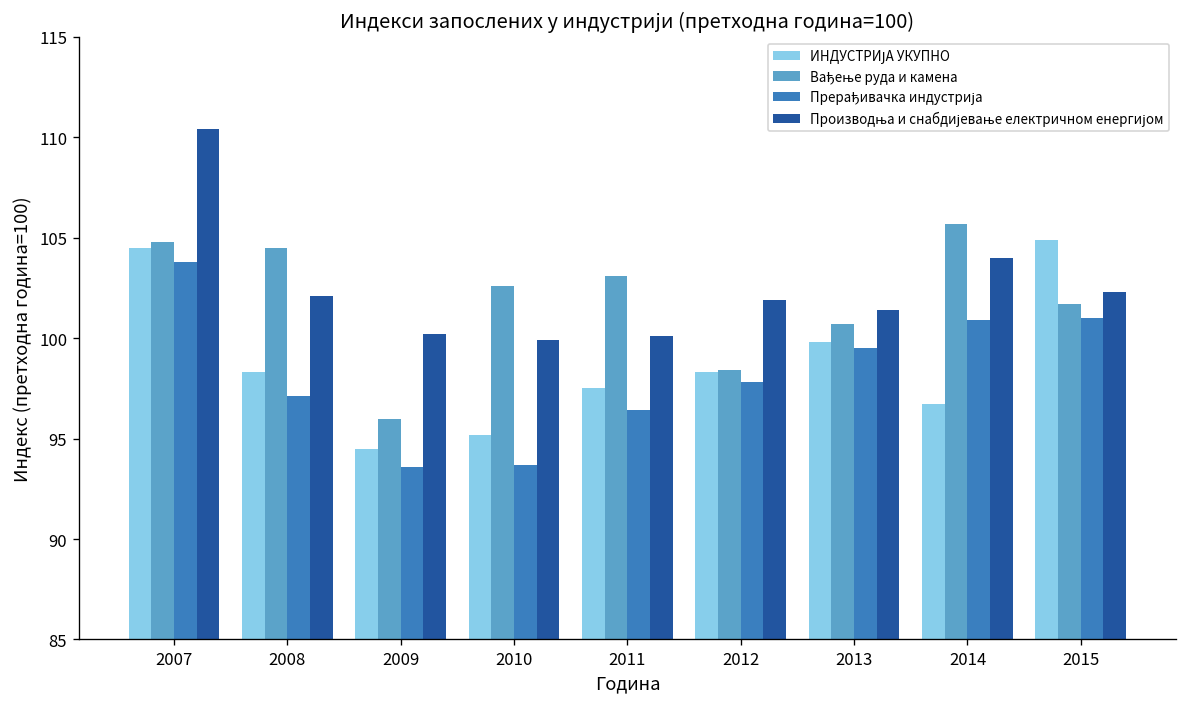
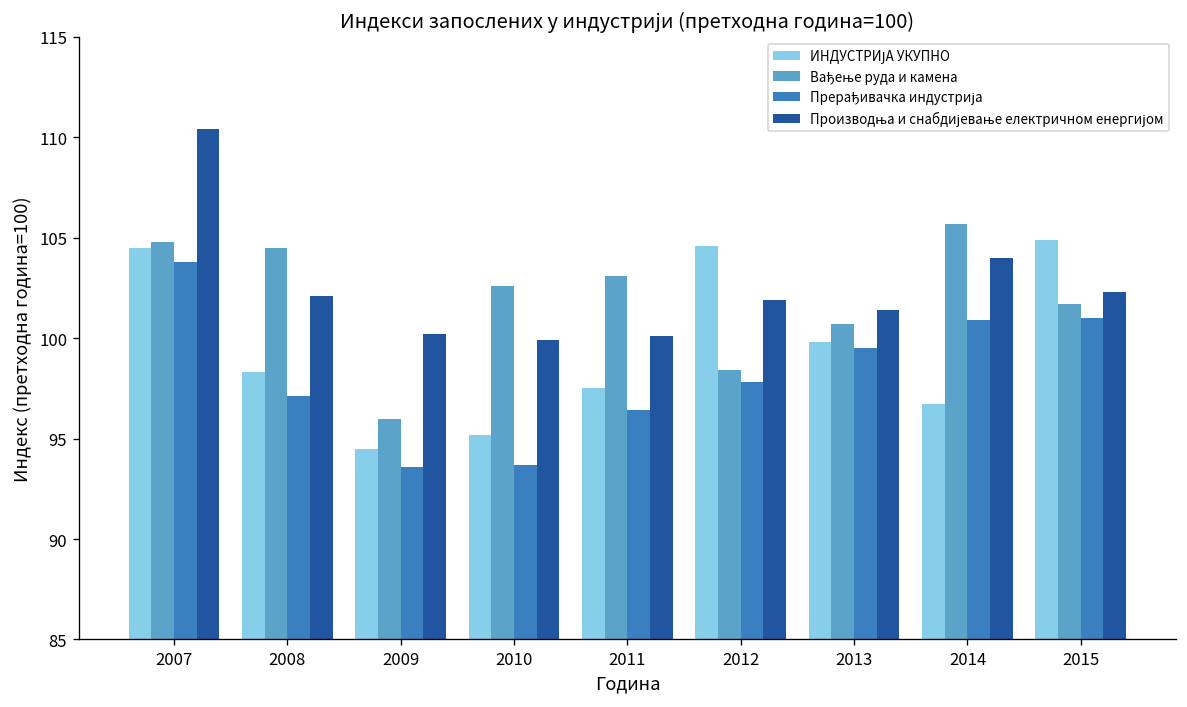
ИНДУСТРИЈА УКУПНО, 2012: 98.3 -> 104.6
